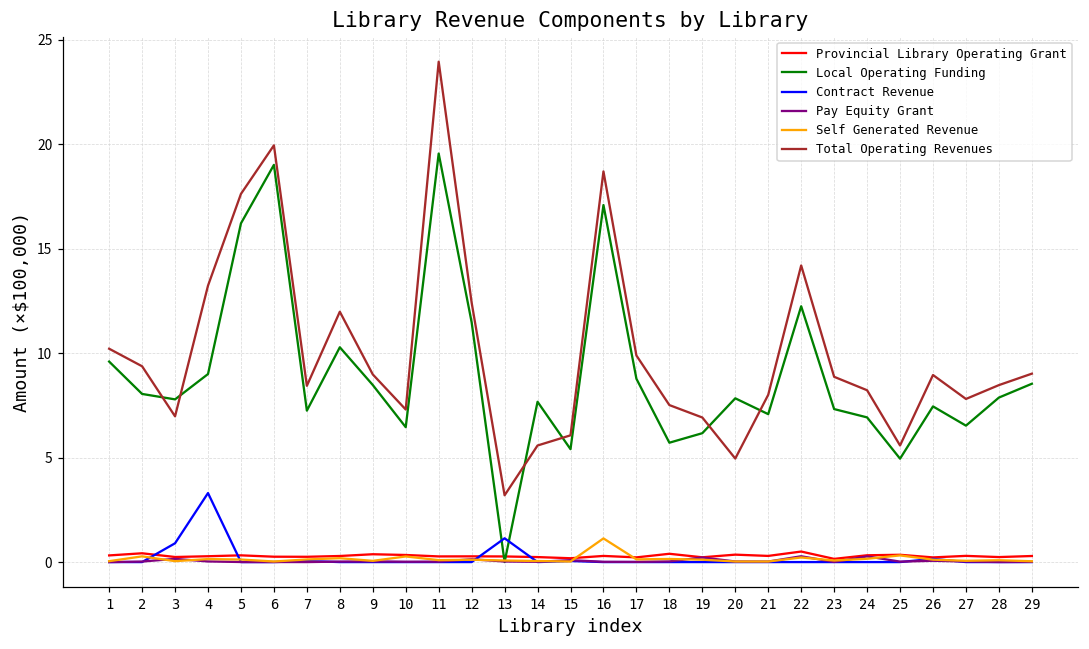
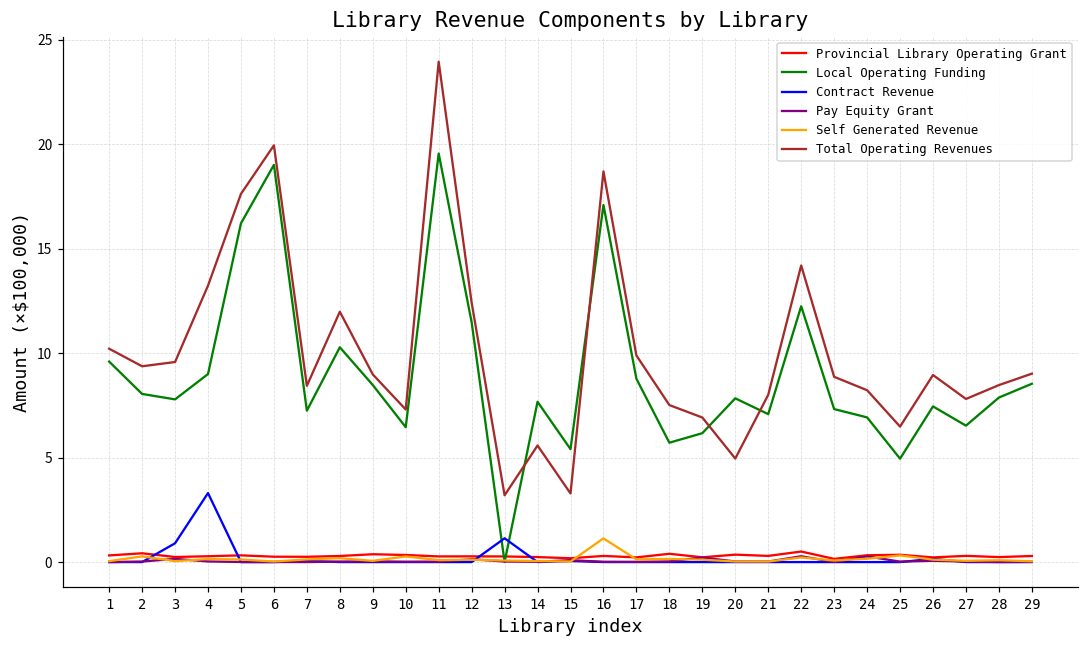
Total Operating Revenues, 3: 7.0 -> 9.6
Total Operating Revenues, 15: 6.1 -> 3.3
Total Operating Revenues, 25: 5.6 -> 6.5
